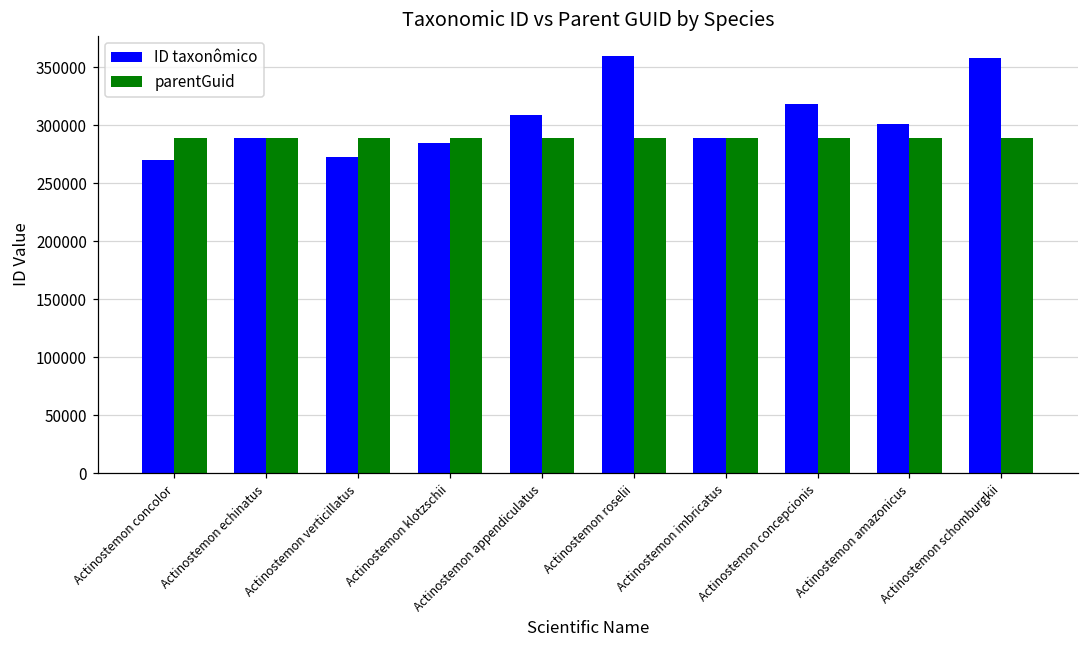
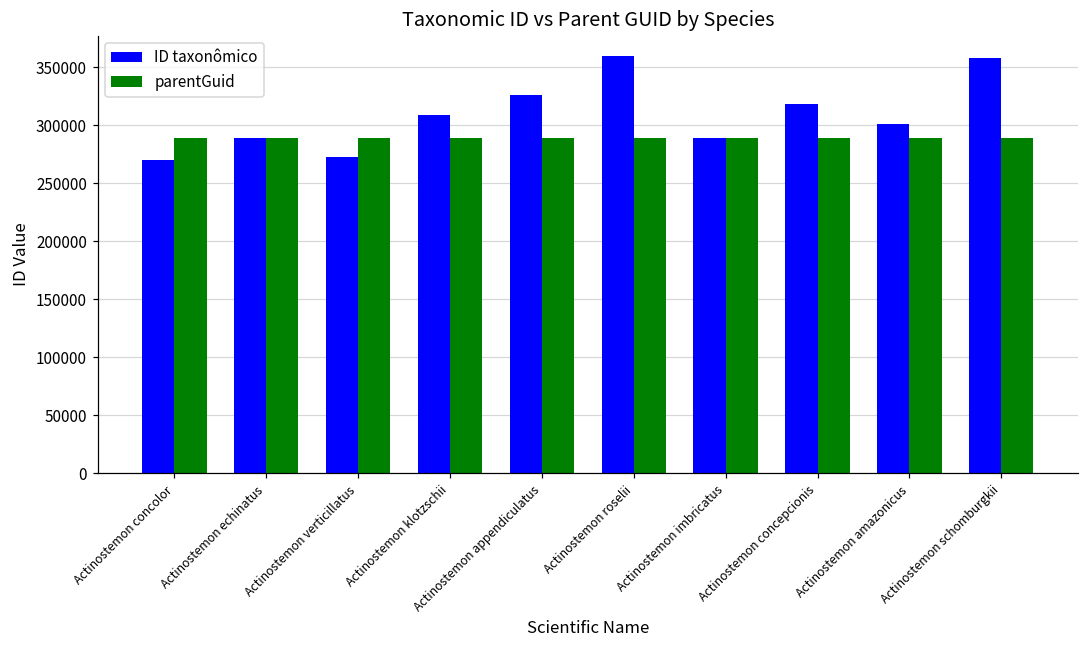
ID taxonômico, Actinostemon klotzschii: 285000 -> 309000
ID taxonômico, Actinostemon appendiculatus: 309000 -> 326000
